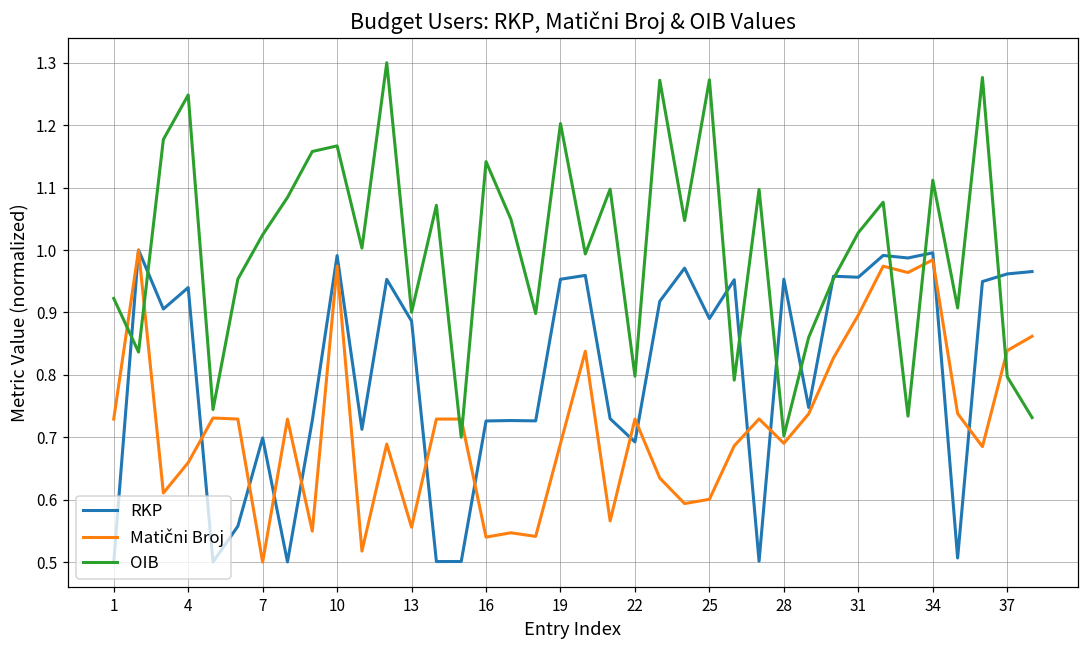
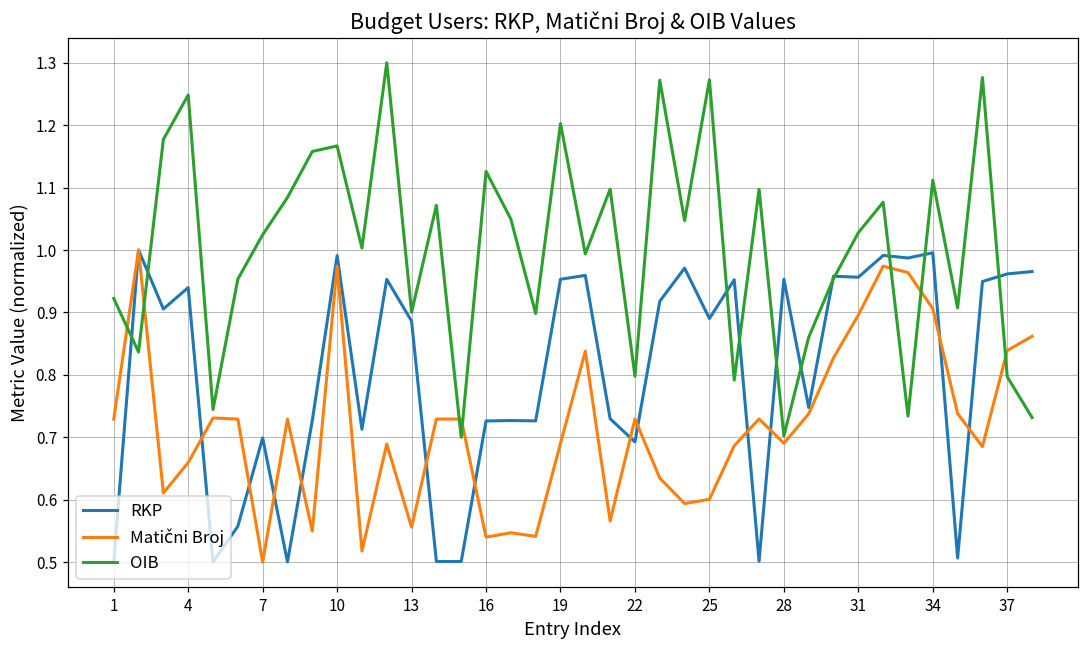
OIB, 16: 1.14 -> 1.13
Matični Broj, 34: 0.98 -> 0.91
